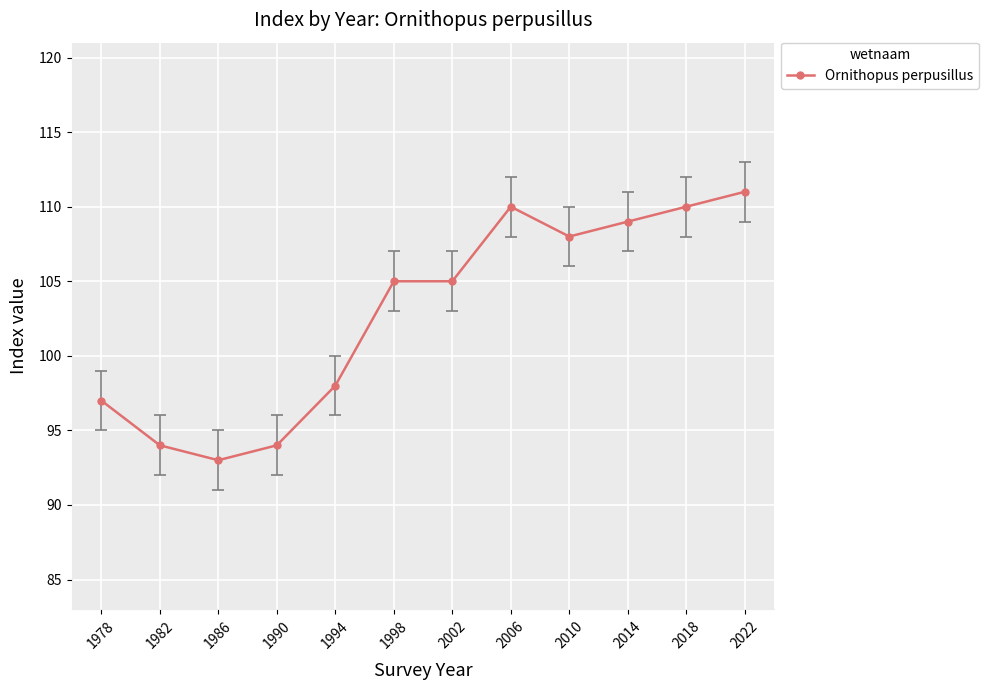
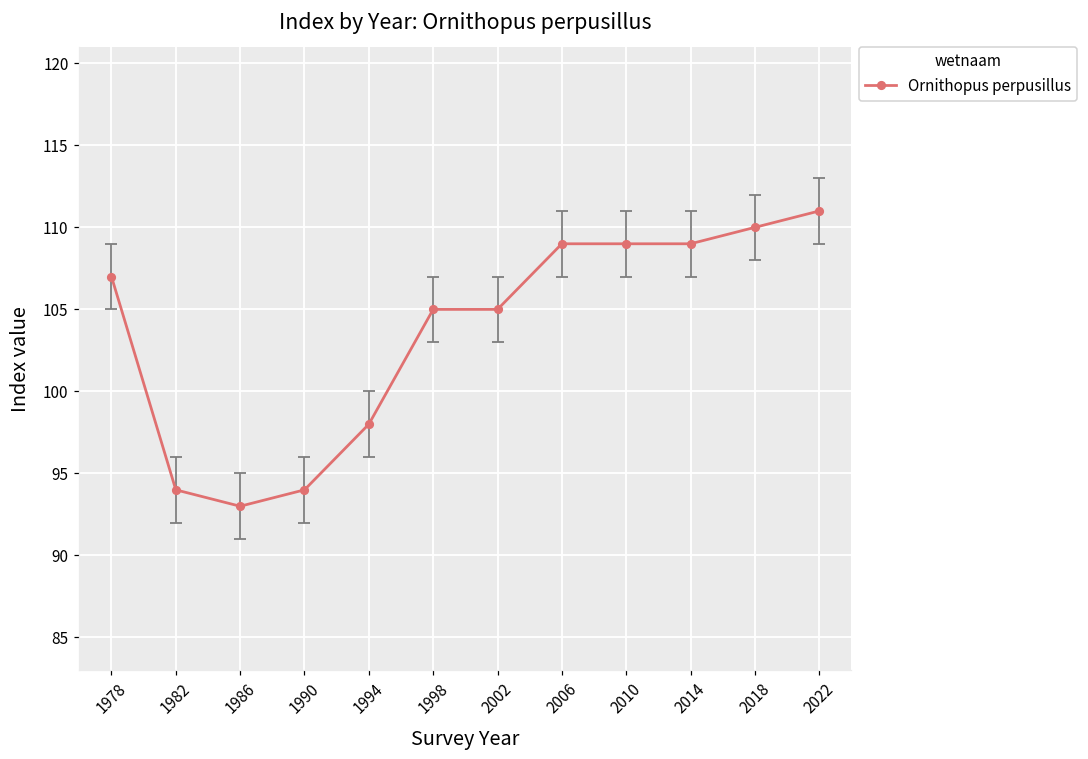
Ornithopus perpusillus, 1978: 97 -> 107
Ornithopus perpusillus, 2006: 110 -> 109
Ornithopus perpusillus, 2010: 108 -> 109
